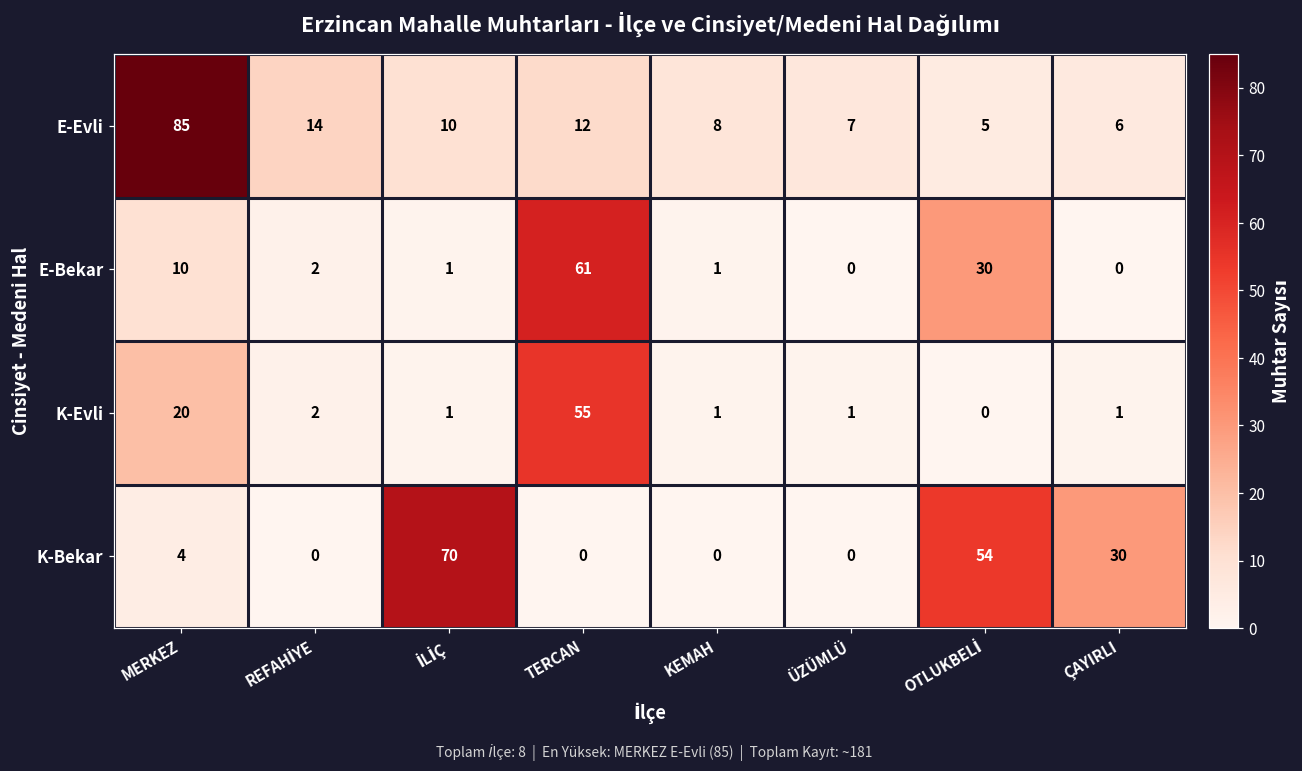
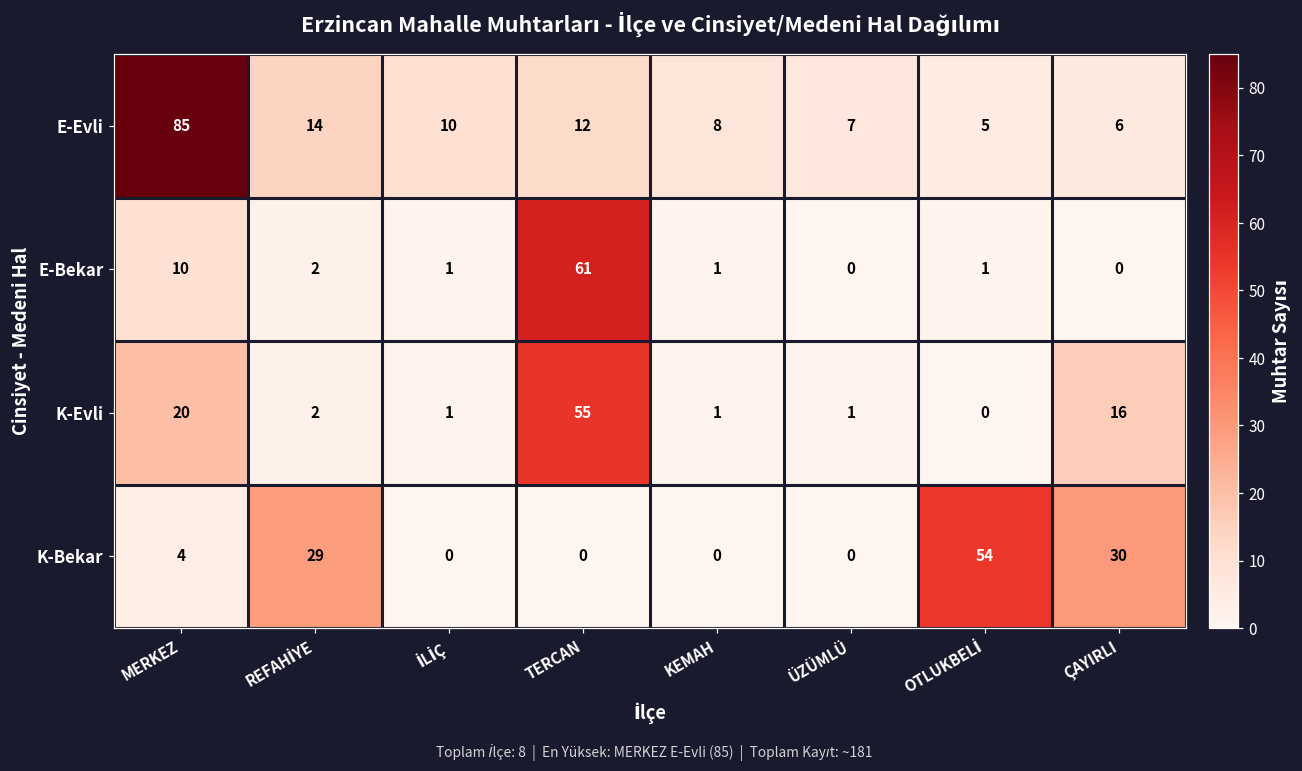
E-Bekar, OTLUKBELİ: 30 -> 1
K-Evli, ÇAYIRLI: 1 -> 16
K-Bekar, REFAHİYE: 0 -> 29
K-Bekar, İLİÇ: 70 -> 0
